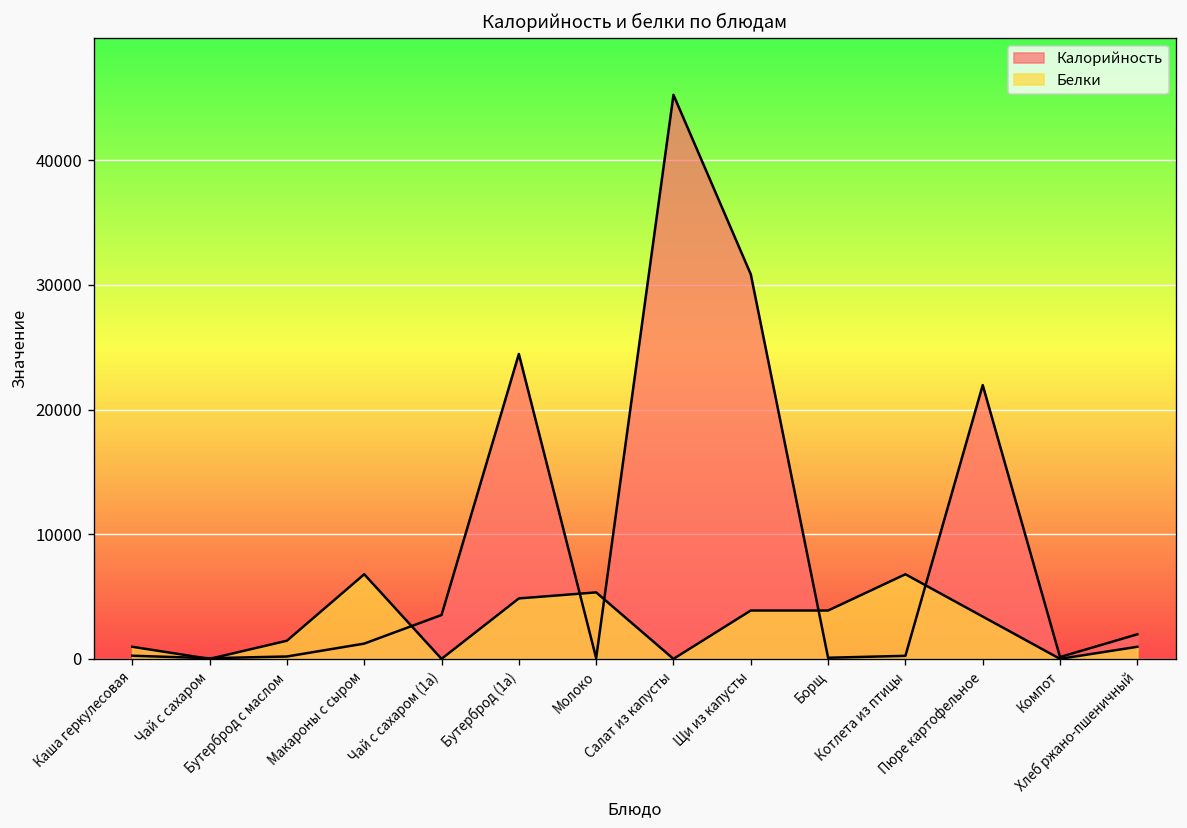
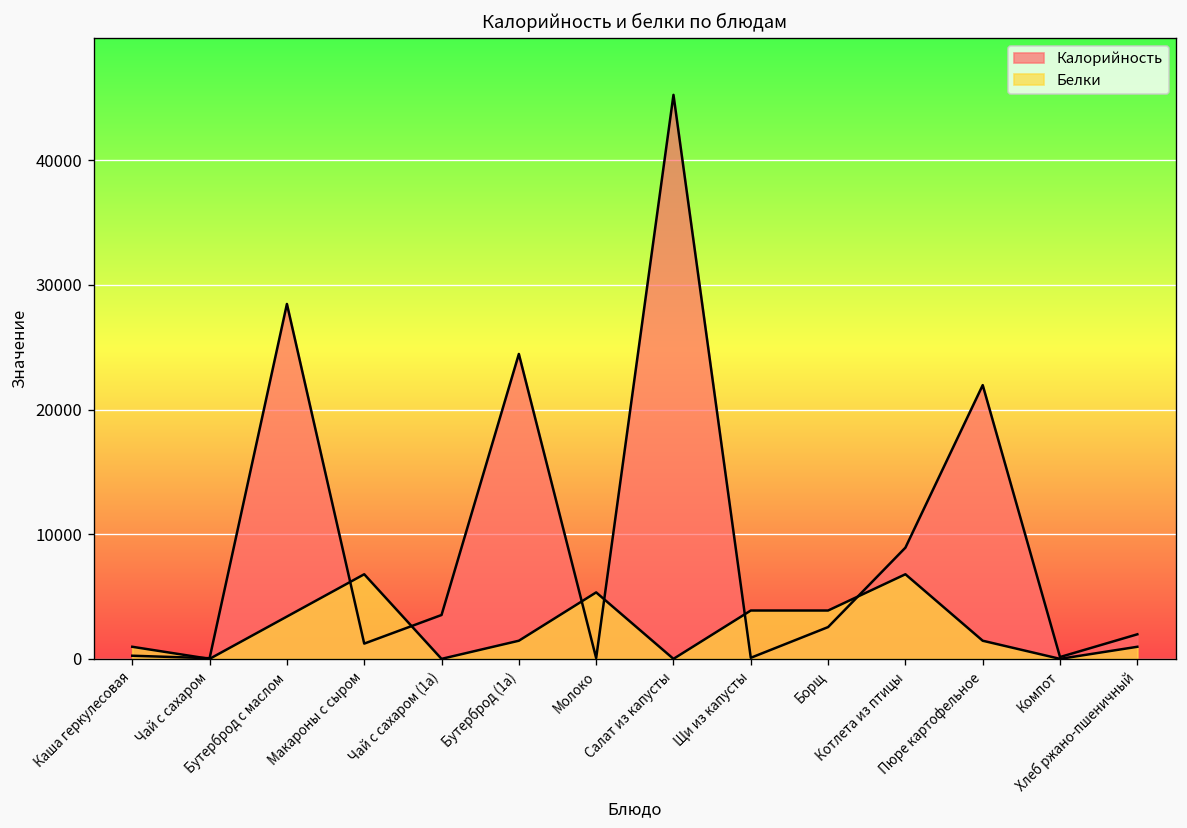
Калорийность, Бутерброд с маслом: 200 -> 28500
Белки, Бутерброд с маслом: 1500 -> 3400
Белки, Бутерброд (1а): 4800 -> 1500
Калорийность, Щи из капусты: 30800 -> 100
Калорийность, Борщ: 100 -> 2500
Калорийность, Котлета из птицы: 200 -> 8900
Белки, Пюре картофельное: 3400 -> 1500
